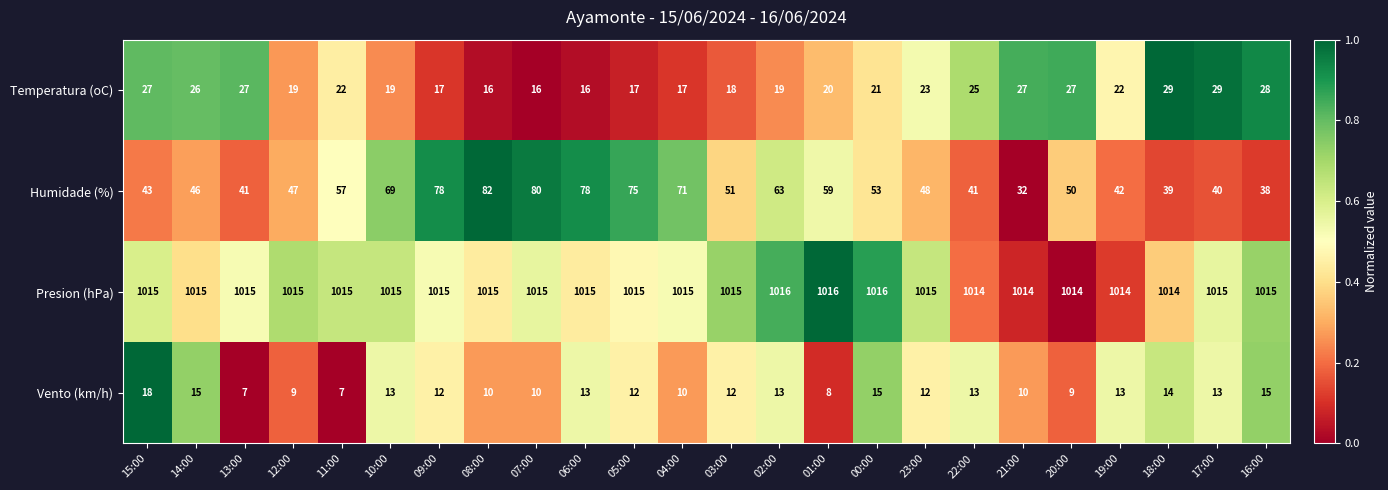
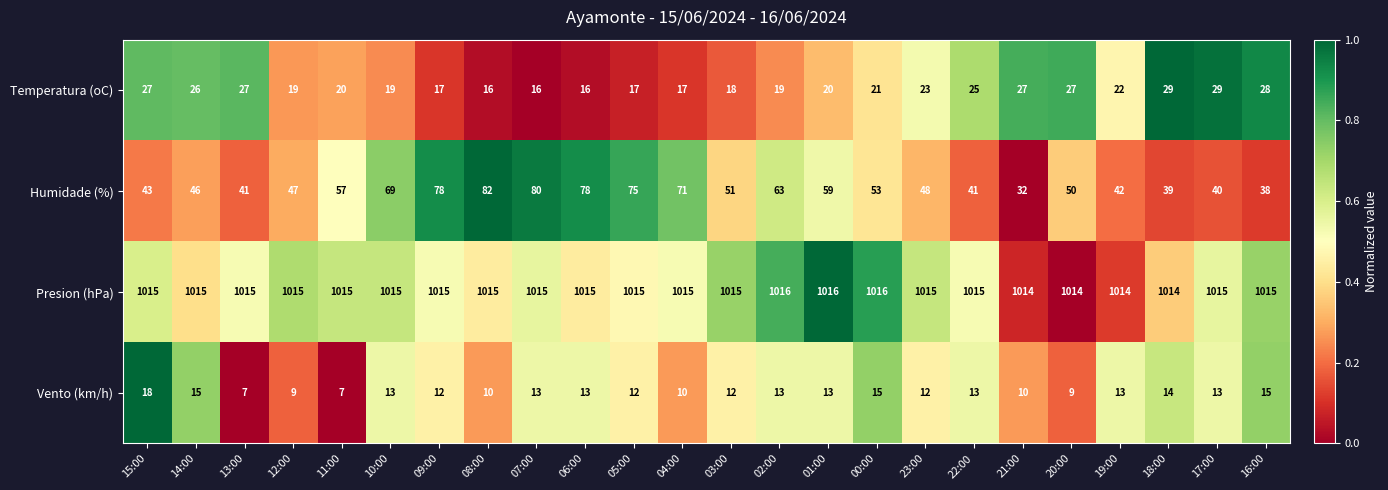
Temperatura (oC), 11:00: 22 -> 20
Presion (hPa), 22:00: 1014 -> 1015
Vento (km/h), 07:00: 10 -> 13
Vento (km/h), 01:00: 8 -> 13
